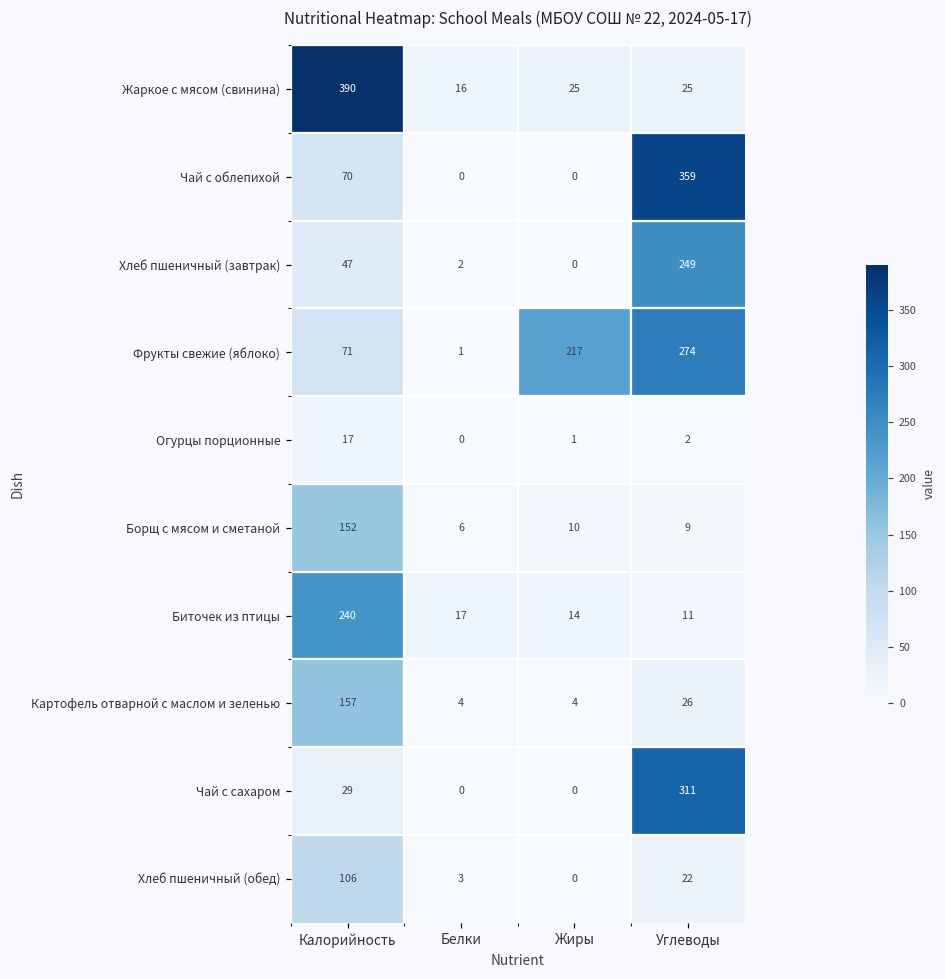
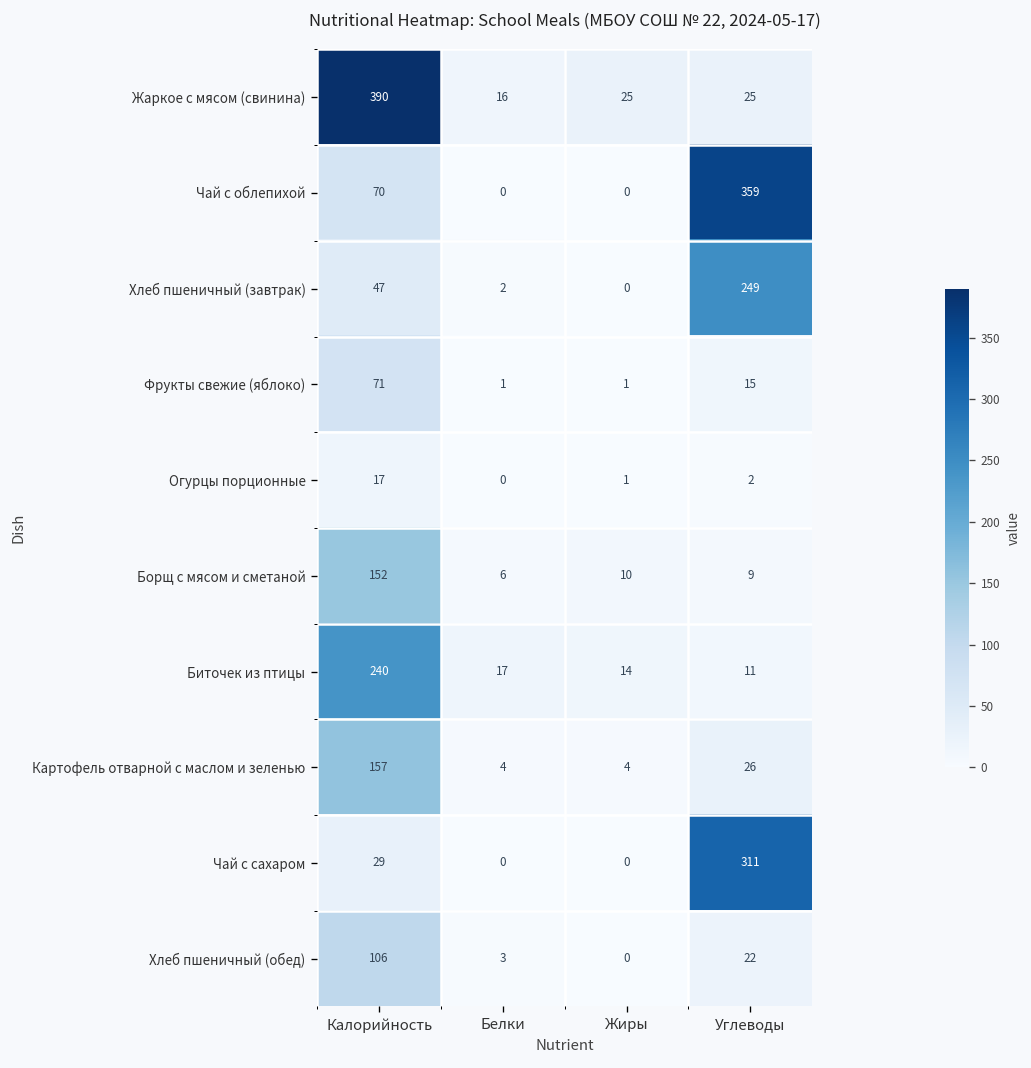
Фрукты свежие (яблоко), Жиры: 217 -> 1
Фрукты свежие (яблоко), Углеводы: 274 -> 15
